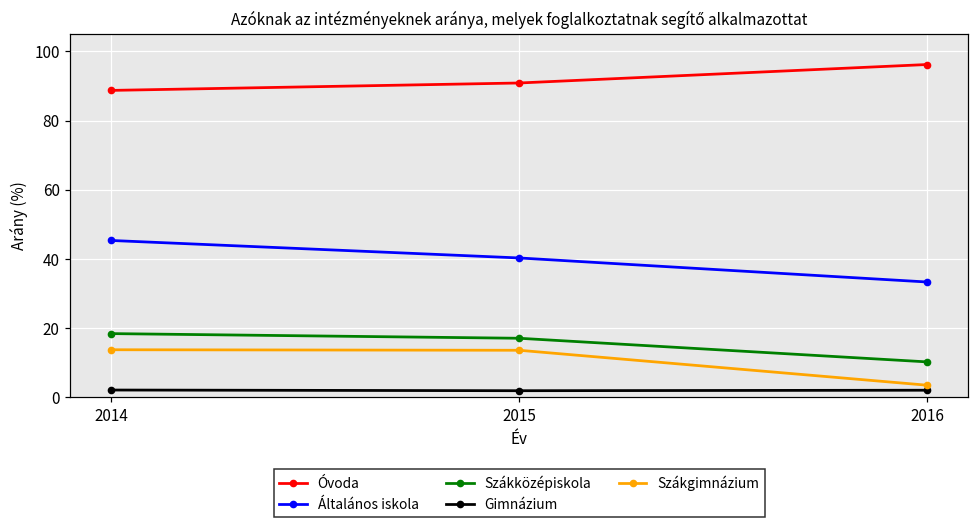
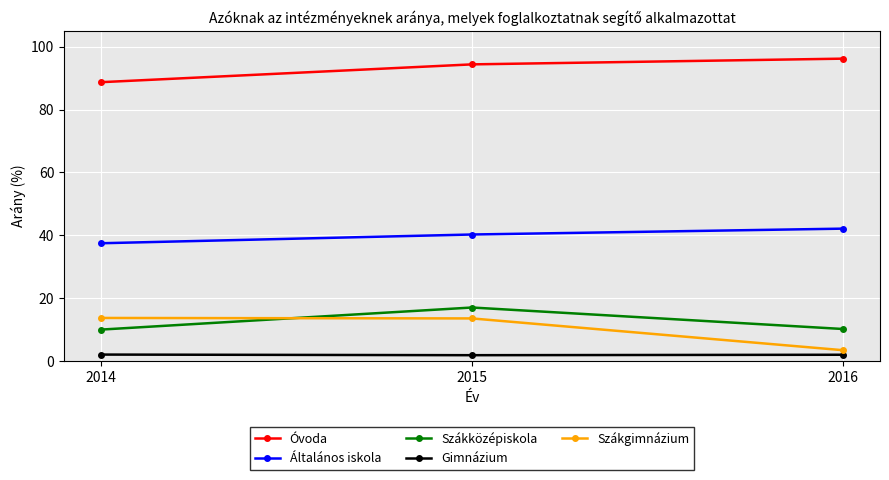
Általános iskola, 2014: 45 -> 37
Szákközépiskola, 2014: 18 -> 10
Óvoda, 2015: 91 -> 94
Általános iskola, 2016: 33 -> 42
